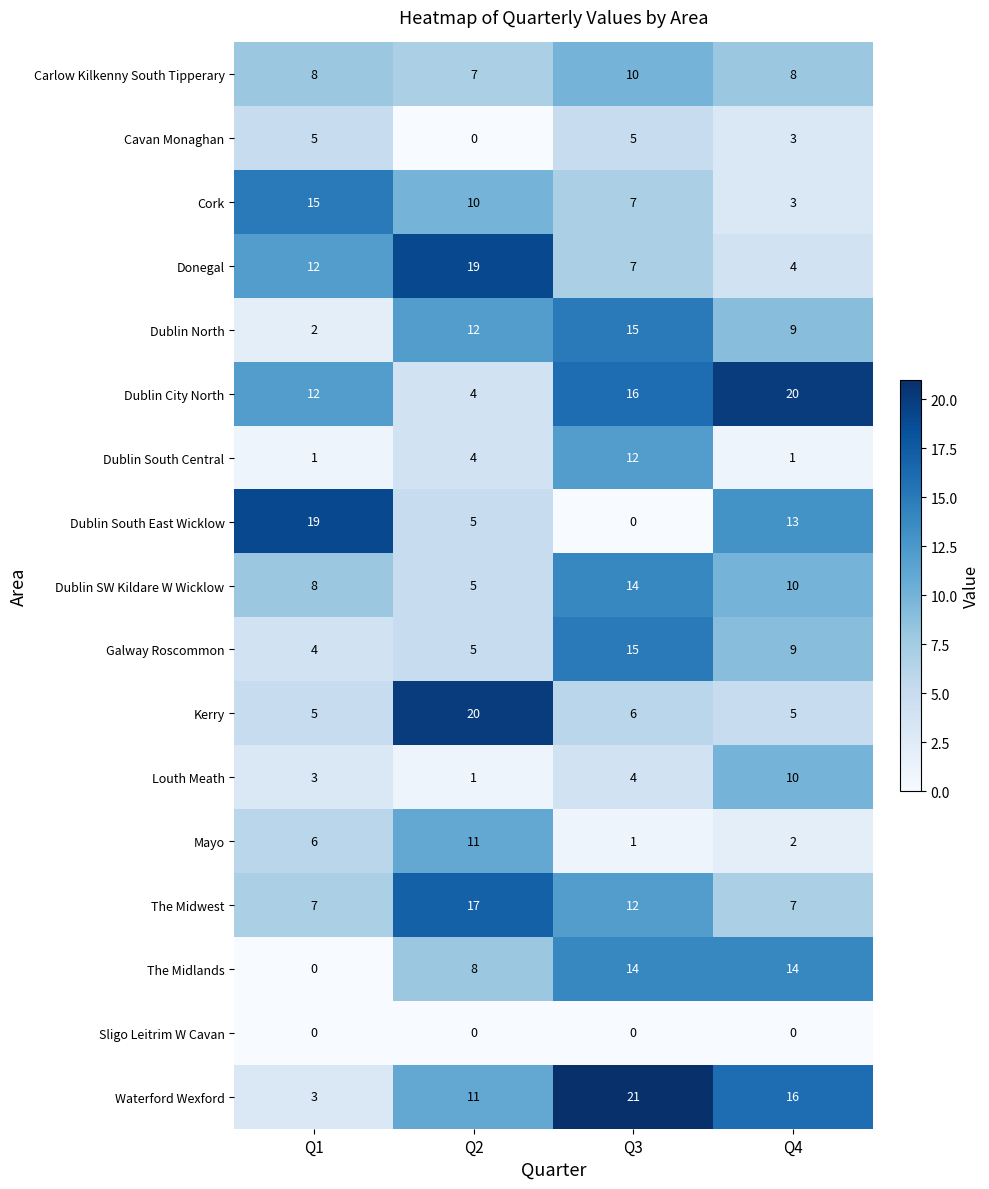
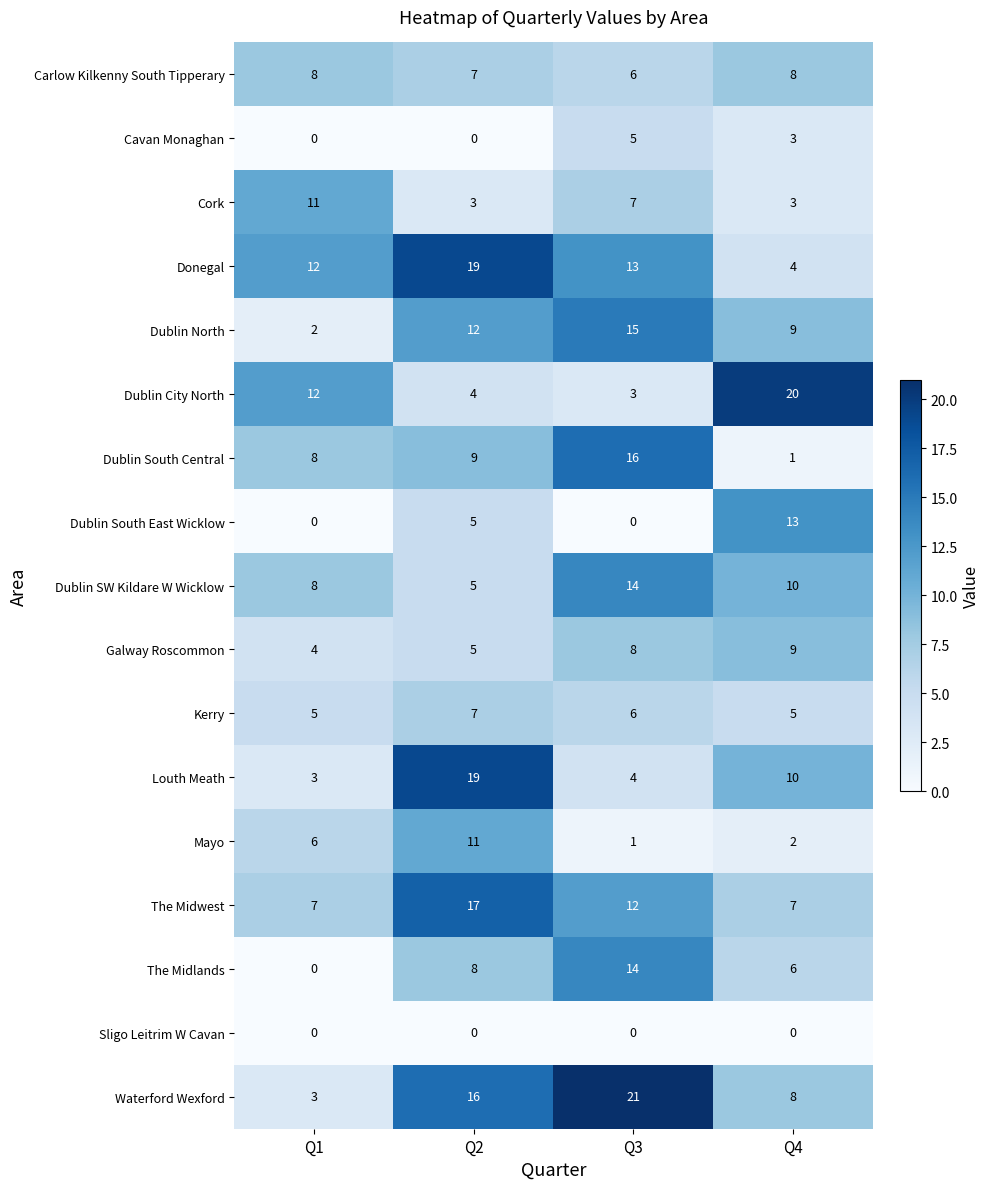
Carlow Kilkenny South Tipperary, Q3: 10 -> 6
Cavan Monaghan, Q1: 5 -> 0
Cork, Q1: 15 -> 11
Cork, Q2: 10 -> 3
Donegal, Q3: 7 -> 13
Dublin City North, Q3: 16 -> 3
Dublin South Central, Q1: 1 -> 8
Dublin South Central, Q2: 4 -> 9
Dublin South Central, Q3: 12 -> 16
Dublin South East Wicklow, Q1: 19 -> 0
Galway Roscommon, Q3: 15 -> 8
Kerry, Q2: 20 -> 7
Louth Meath, Q2: 1 -> 19
The Midlands, Q4: 14 -> 6
Waterford Wexford, Q2: 11 -> 16
Waterford Wexford, Q4: 16 -> 8
